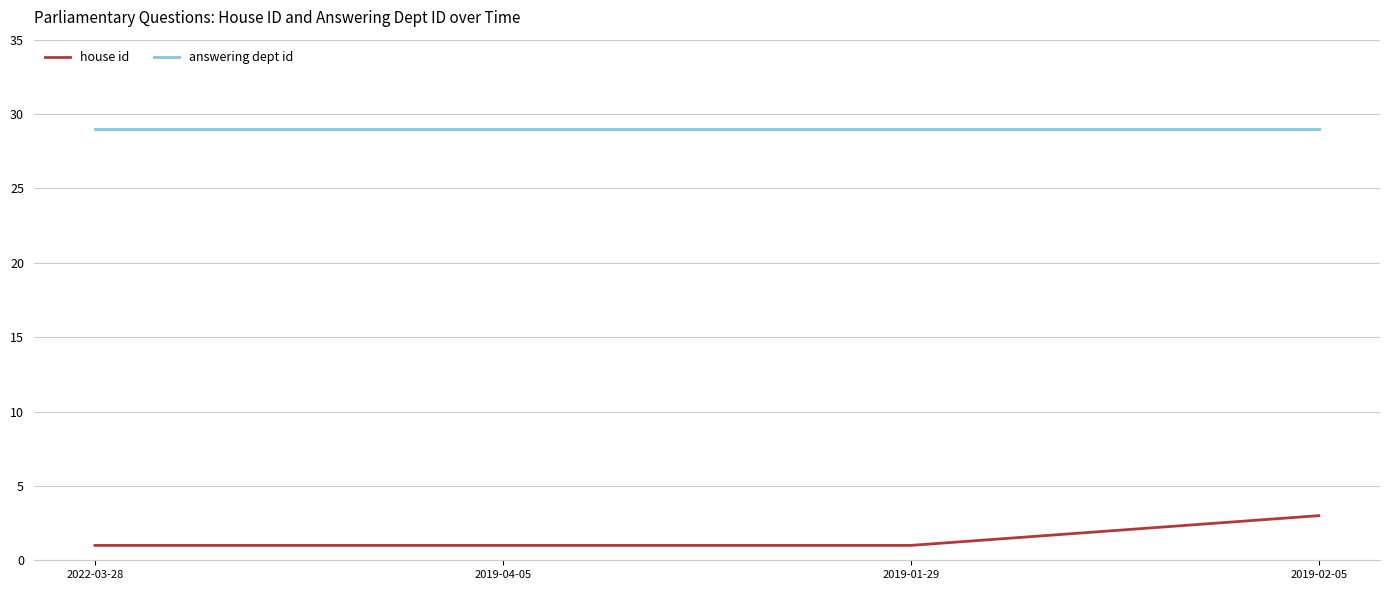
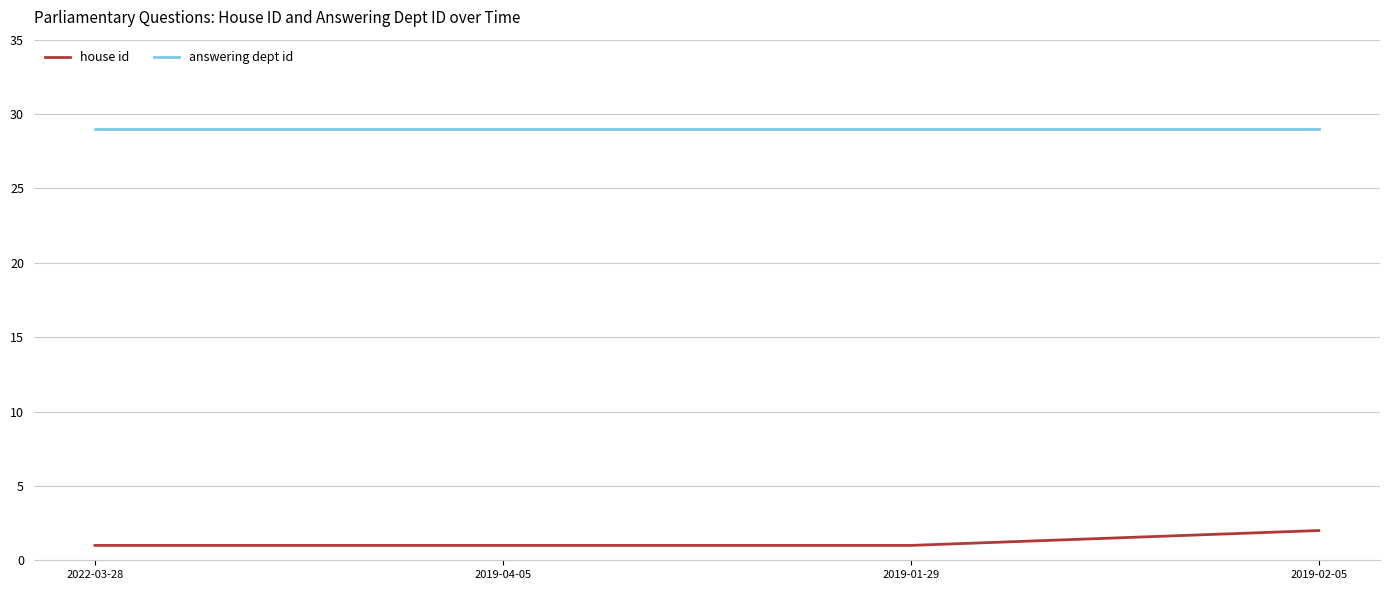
house id, 2019-02-05: 3 -> 2
